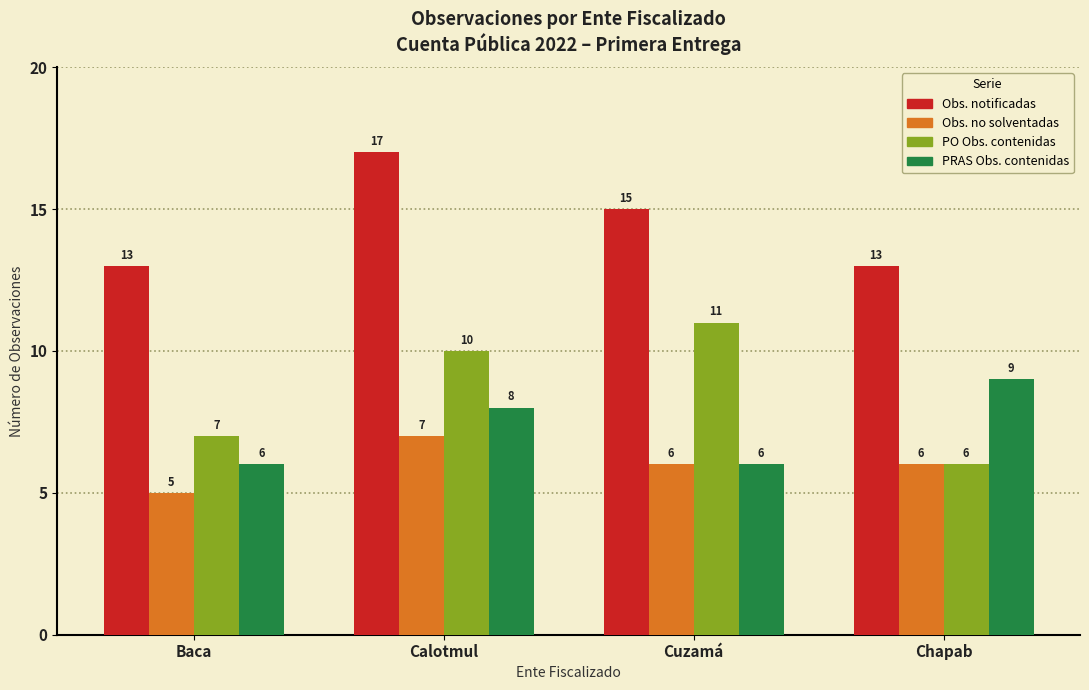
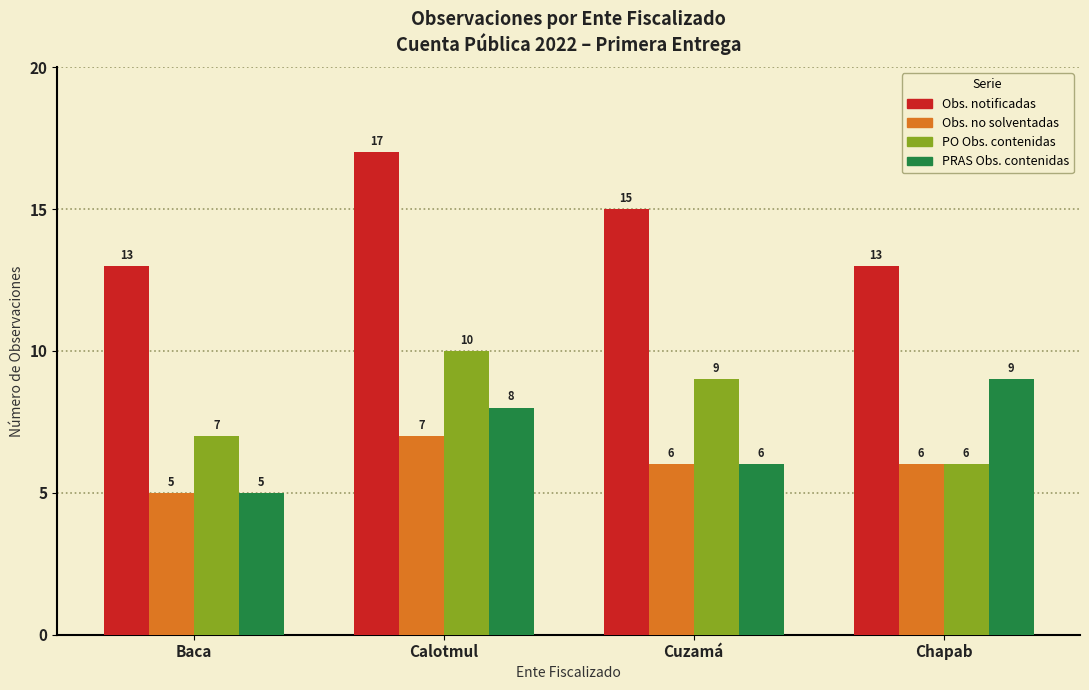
PRAS Obs. contenidas, Baca: 6 -> 5
PO Obs. contenidas, Cuzamá: 11 -> 9
